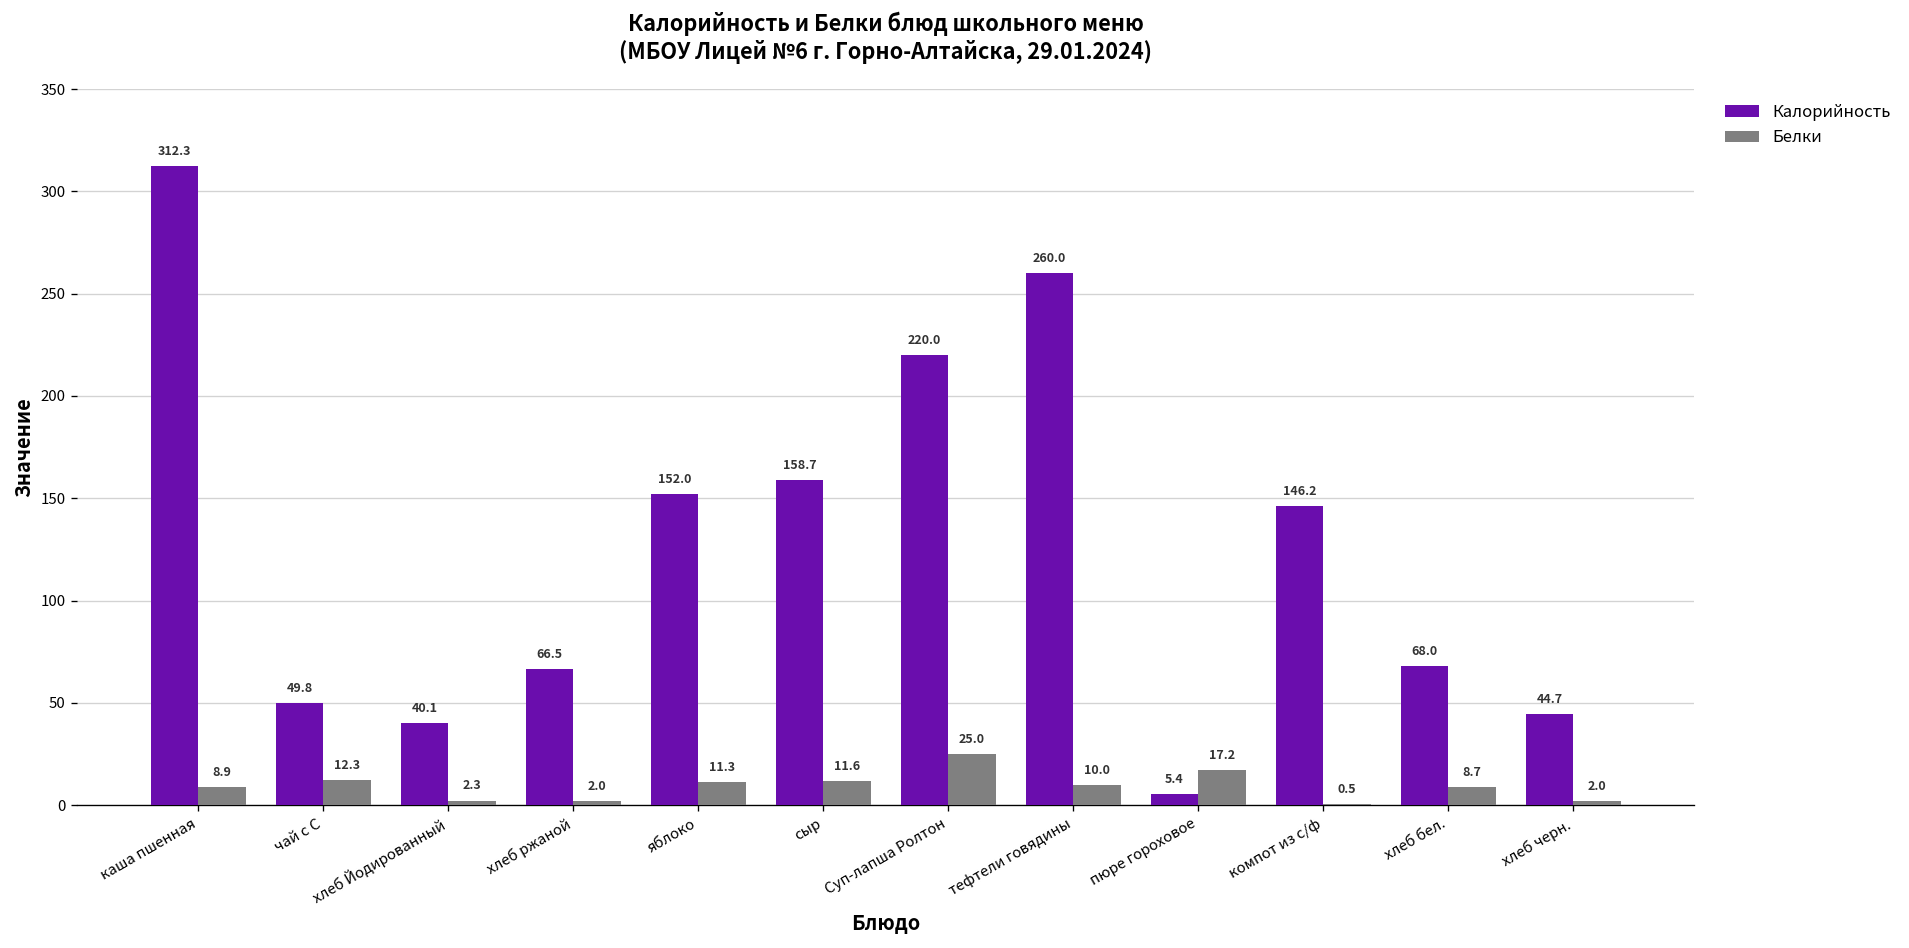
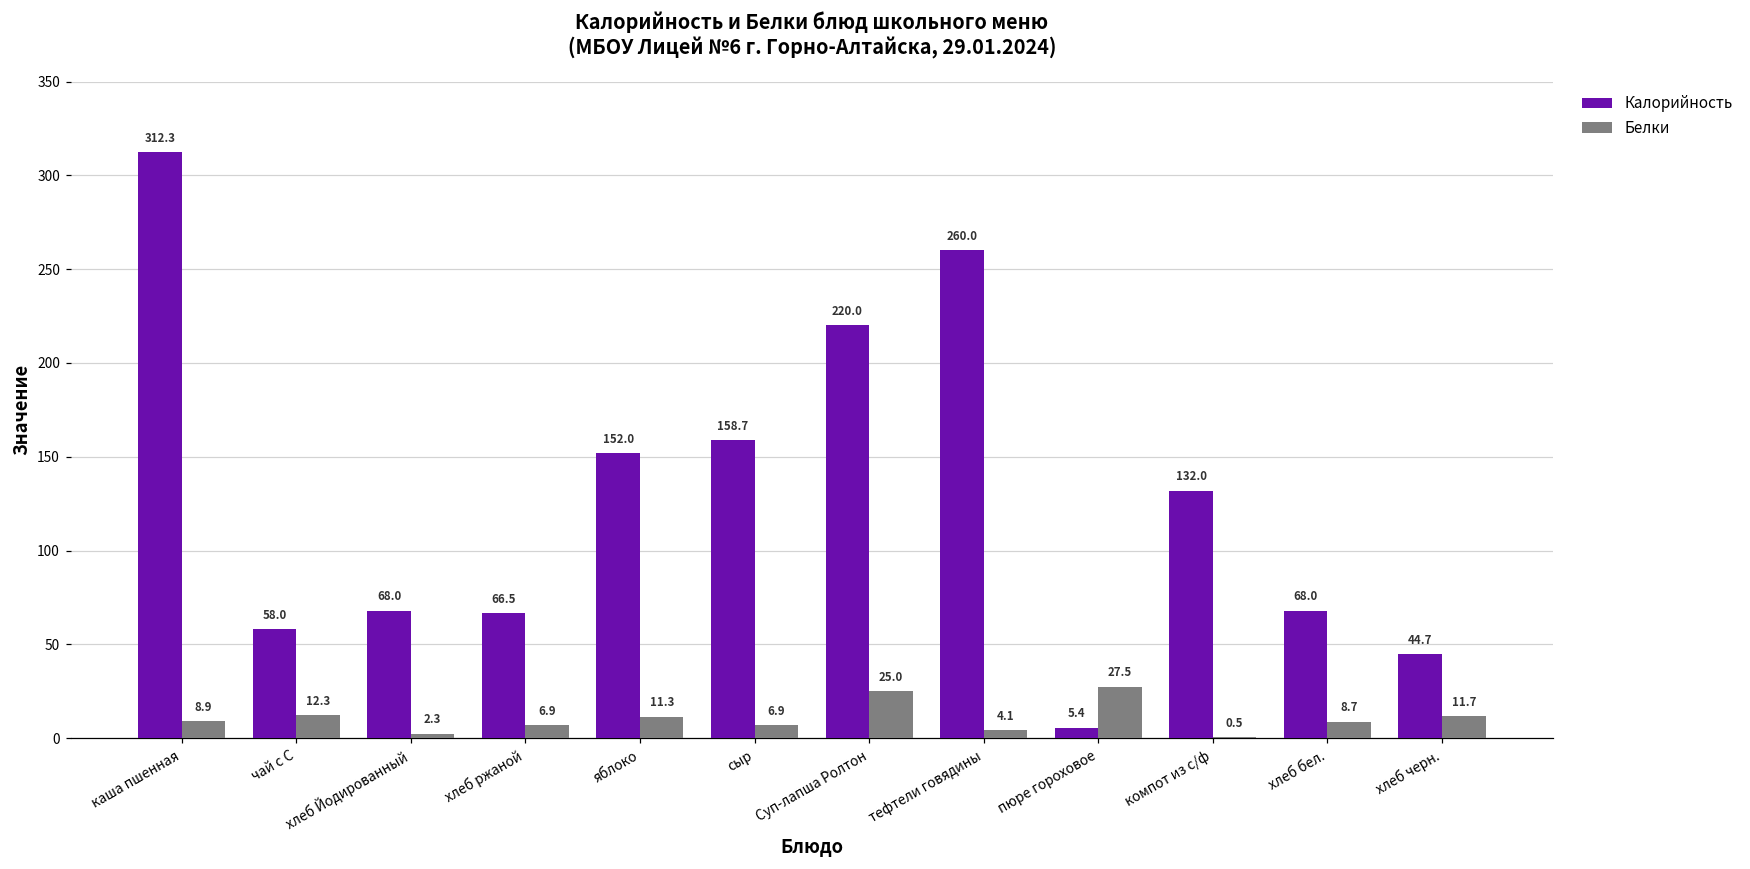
Калорийность, чай с С: 49.8 -> 58.0
Калорийность, хлеб Йодированный: 40.1 -> 68.0
Белки, хлеб ржаной: 2.0 -> 6.9
Белки, сыр: 11.6 -> 6.9
Белки, тефтели говядины: 10.0 -> 4.1
Белки, пюре гороховое: 17.2 -> 27.5
Калорийность, компот из с/ф: 146.2 -> 132.0
Белки, хлеб черн.: 2.0 -> 11.7
